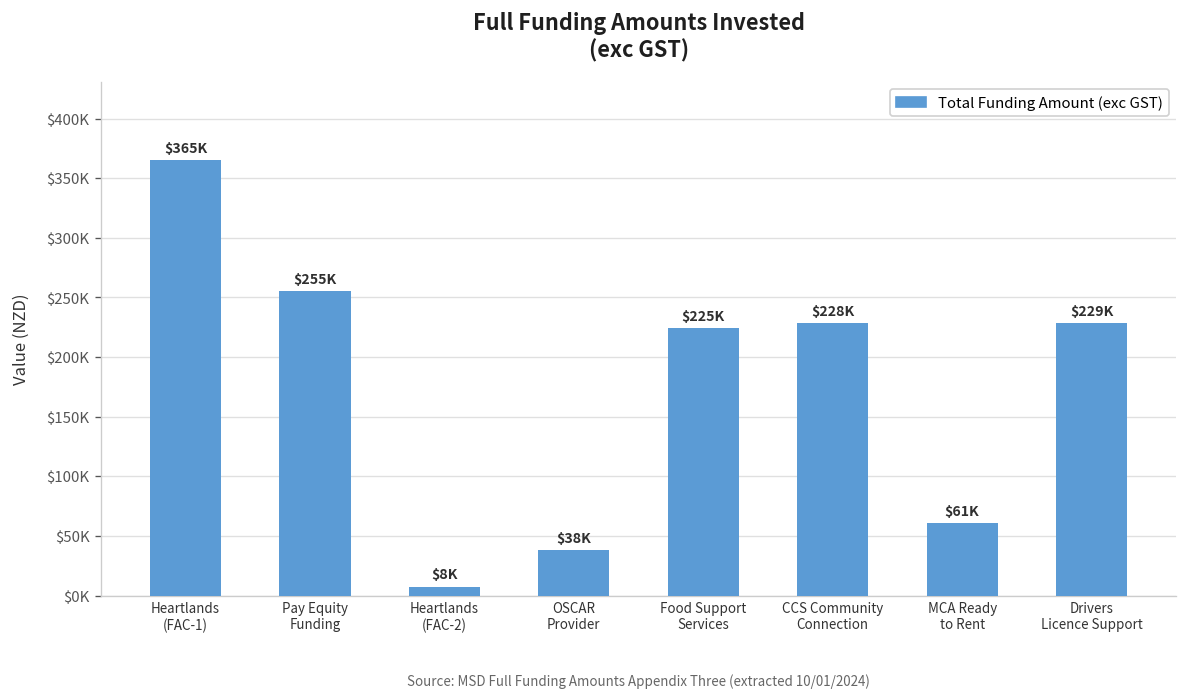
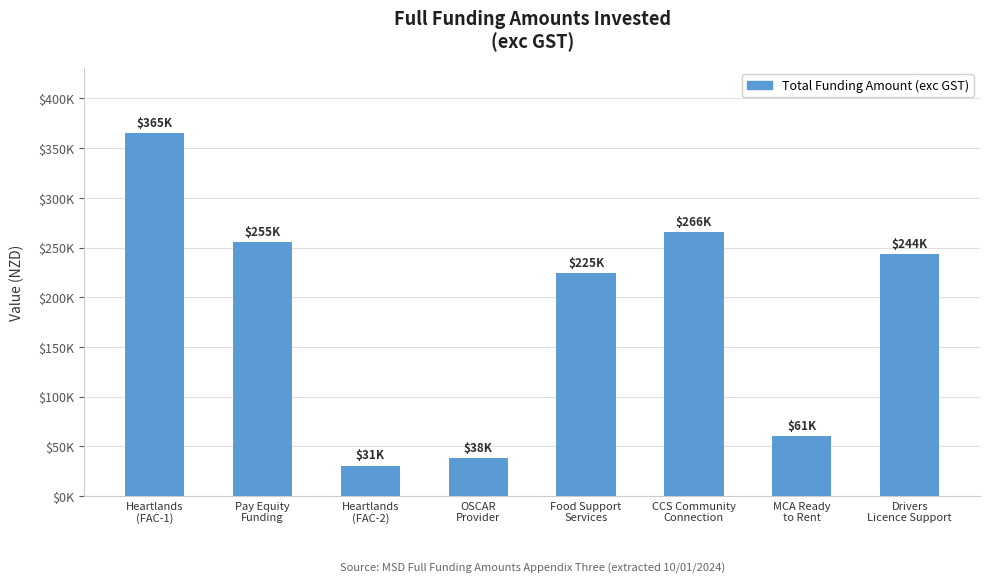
Heartlands (FAC-2): $8K -> $31K
CCS Community Connection: $228K -> $266K
Drivers Licence Support: $229K -> $244K
